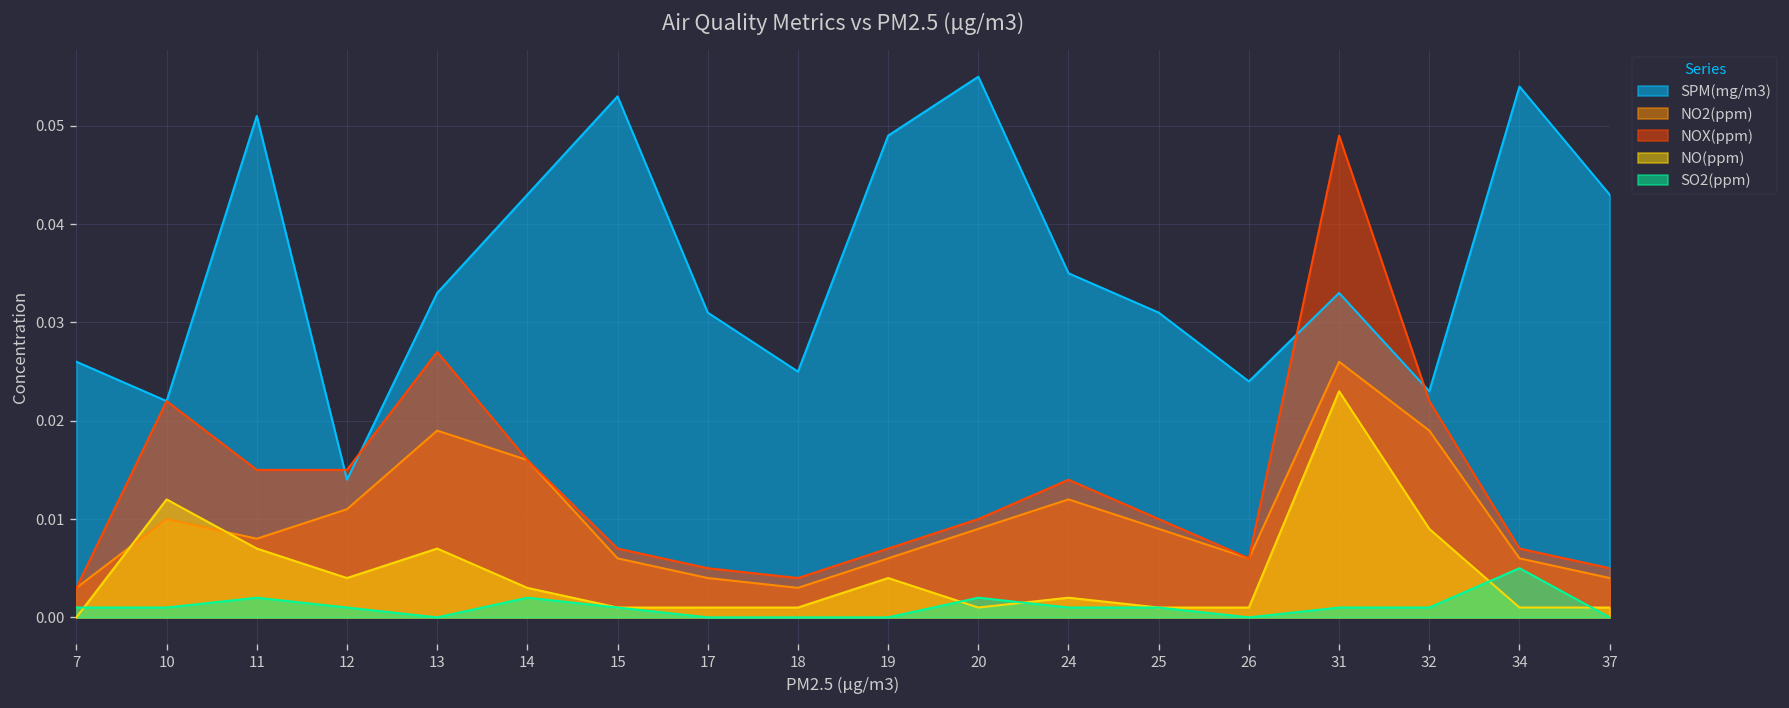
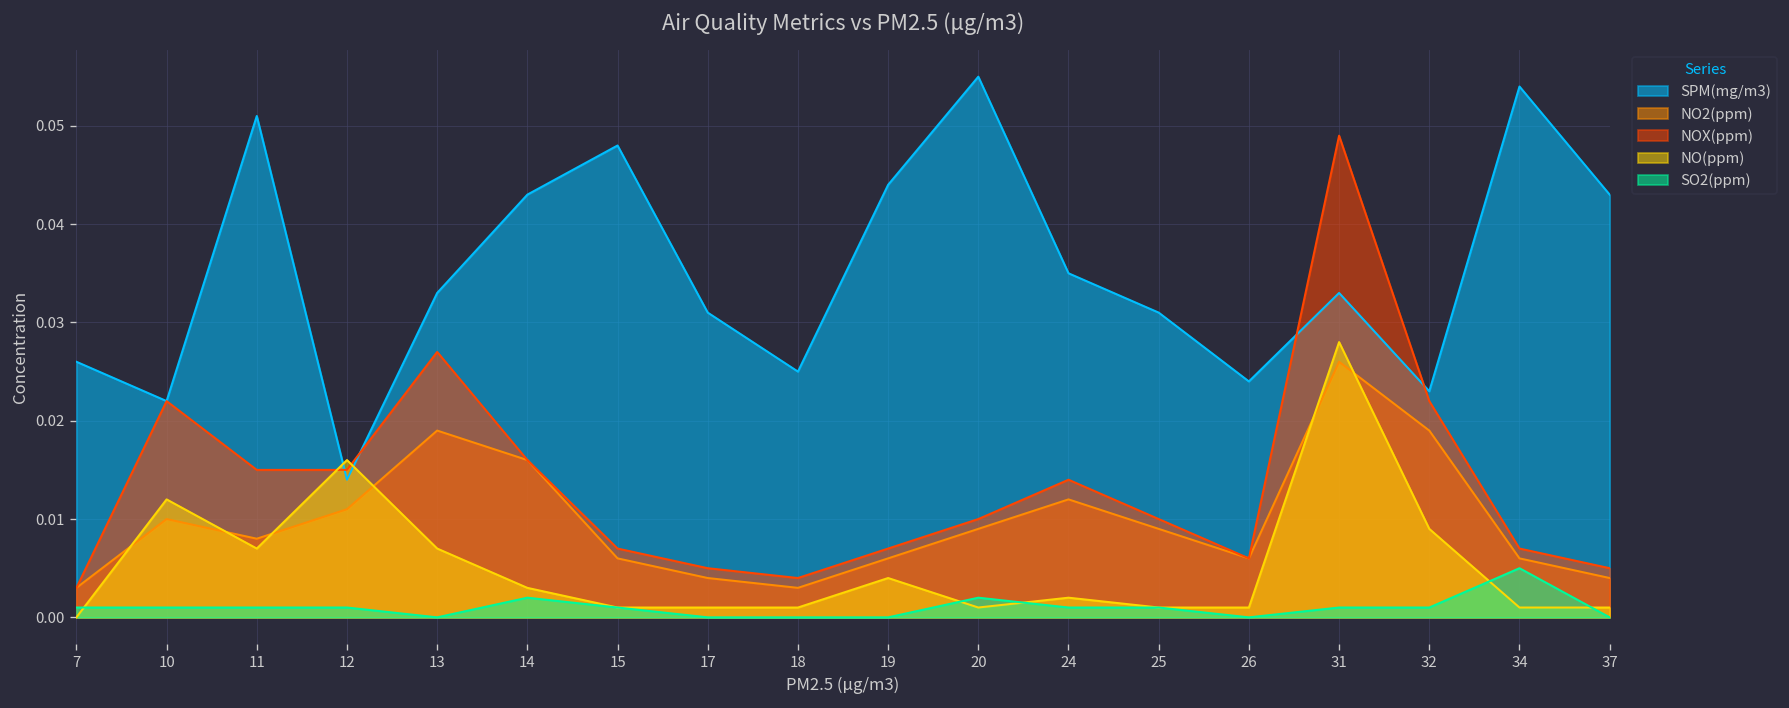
SO2(ppm), 11: 0.002 -> 0.001
NO(ppm), 12: 0.004 -> 0.016
SPM(mg/m3), 15: 0.053 -> 0.048
SPM(mg/m3), 19: 0.049 -> 0.044
NO(ppm), 31: 0.023 -> 0.028
